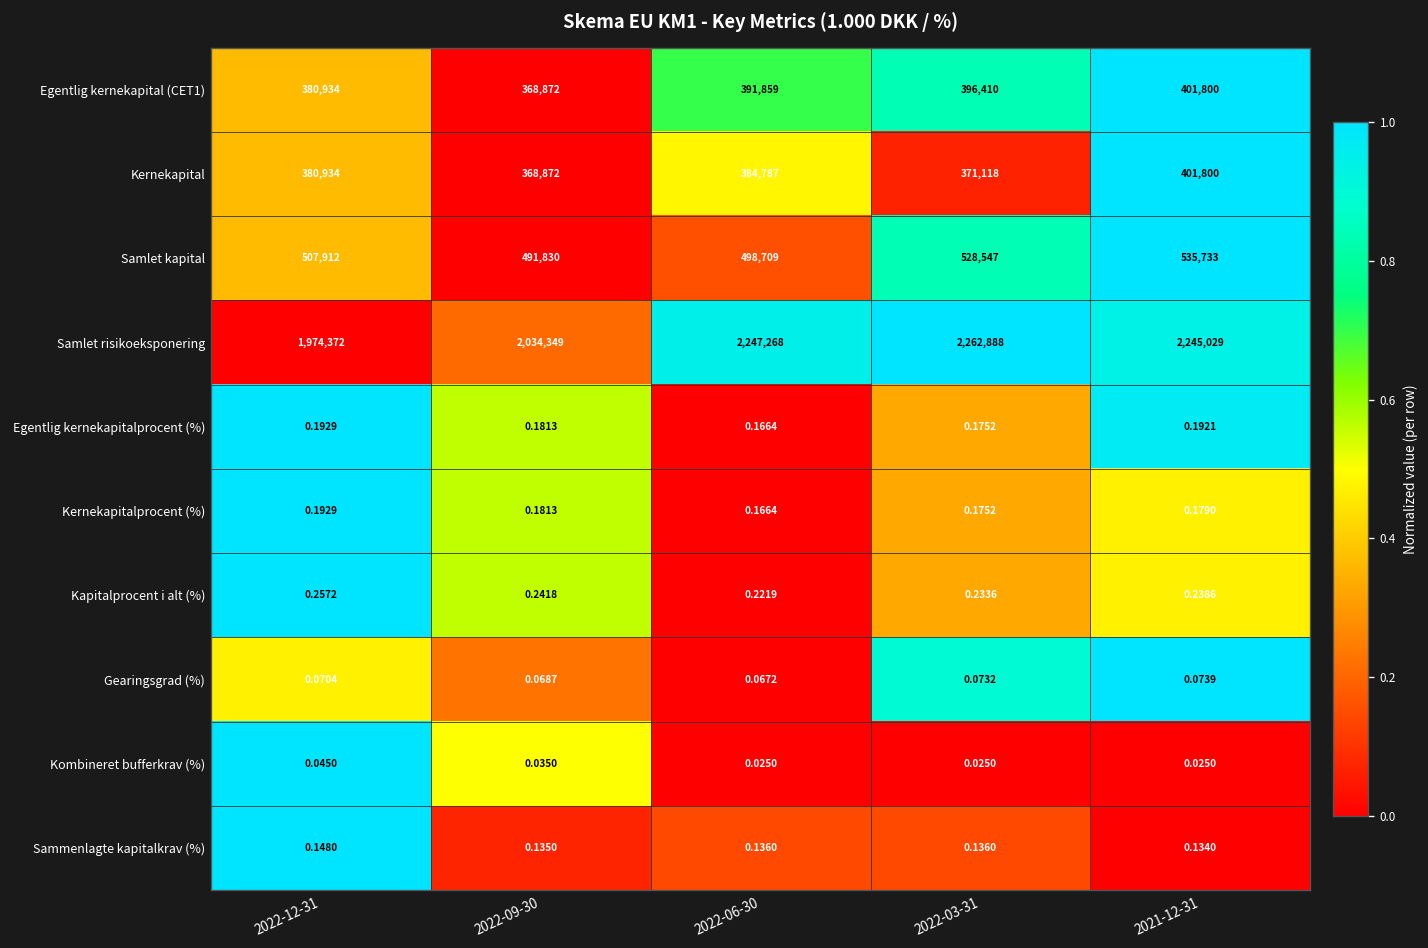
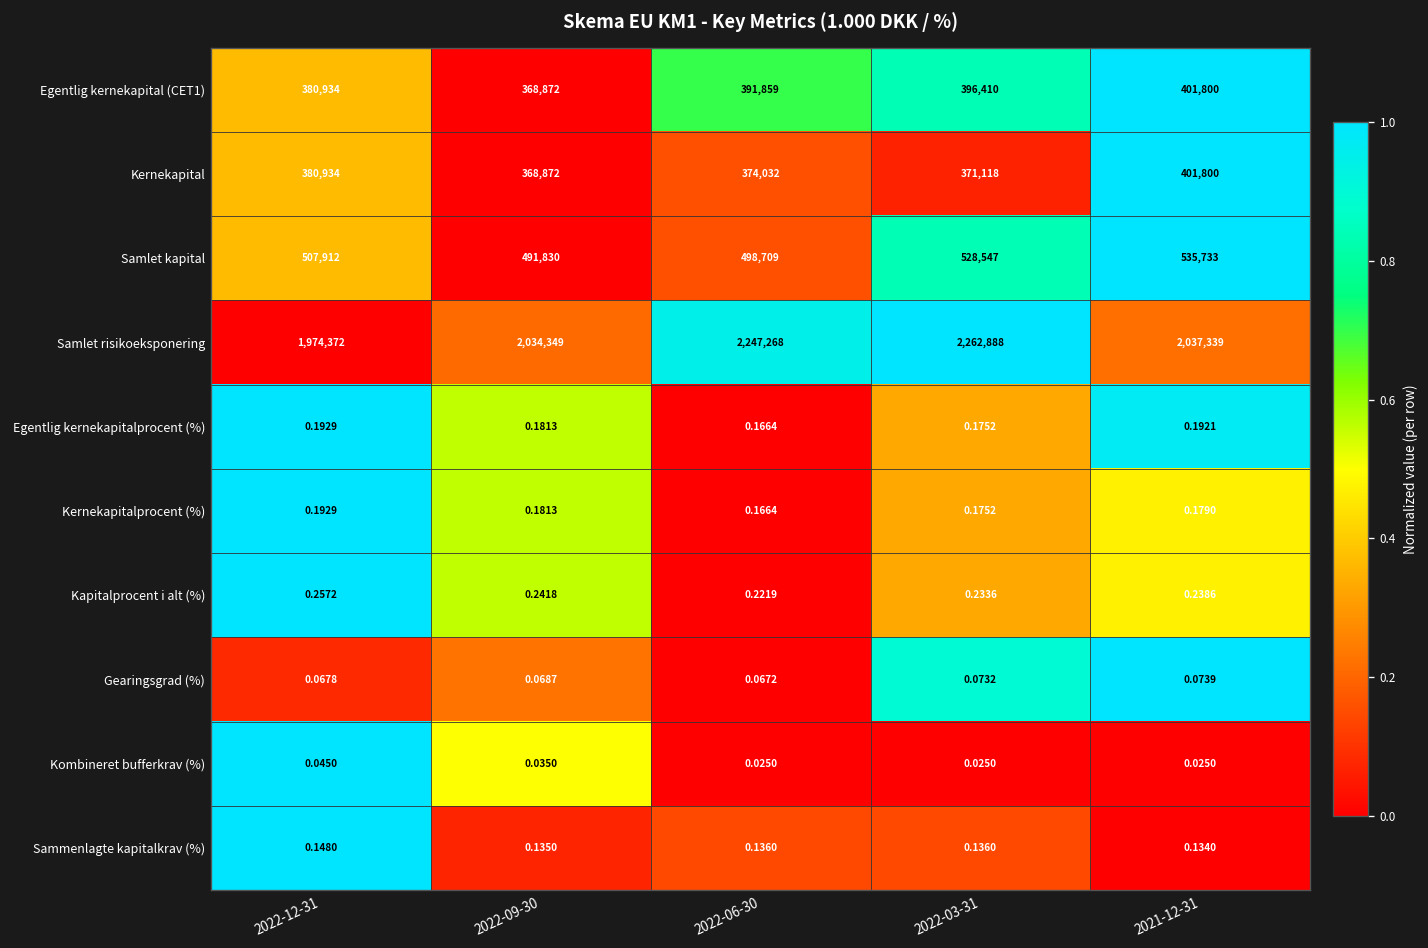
Kernekapital, 2022-06-30: 384,787 -> 374,032
Samlet risikoeksponering, 2021-12-31: 2,245,029 -> 2,037,339
Gearingsgrad (%), 2022-12-31: 0.0704 -> 0.0678
